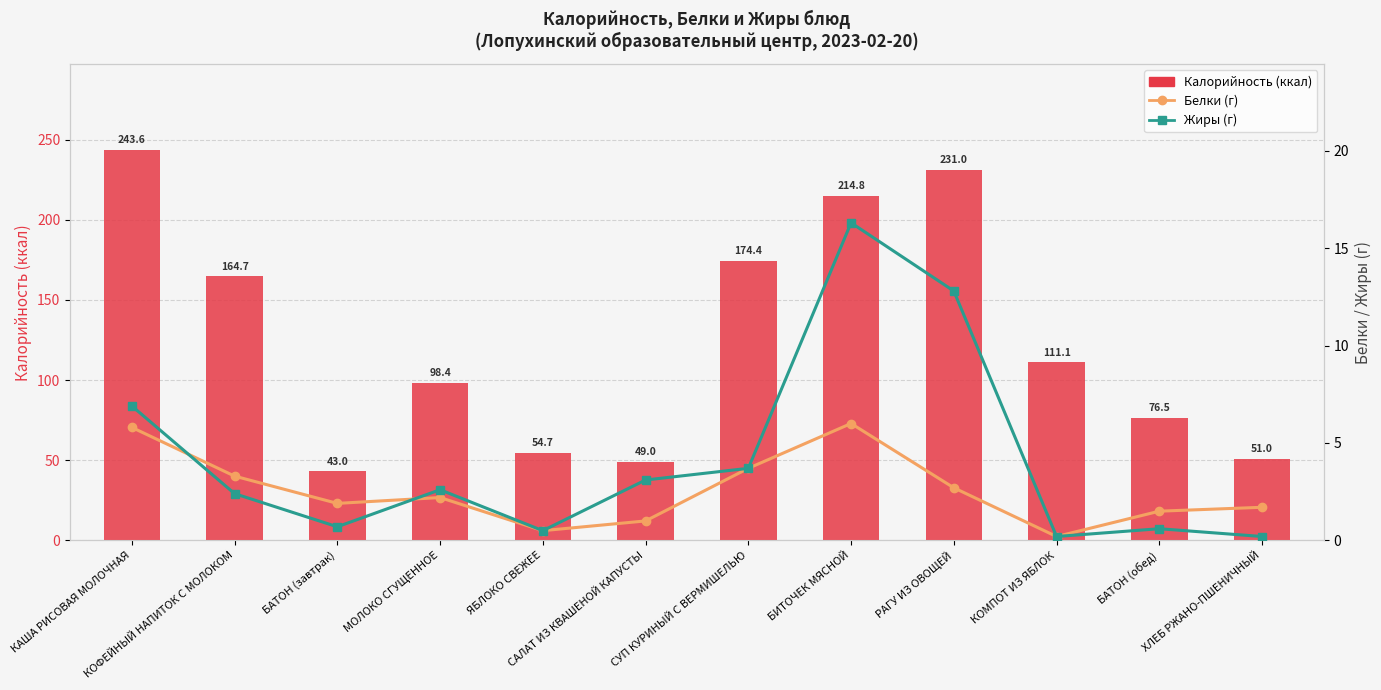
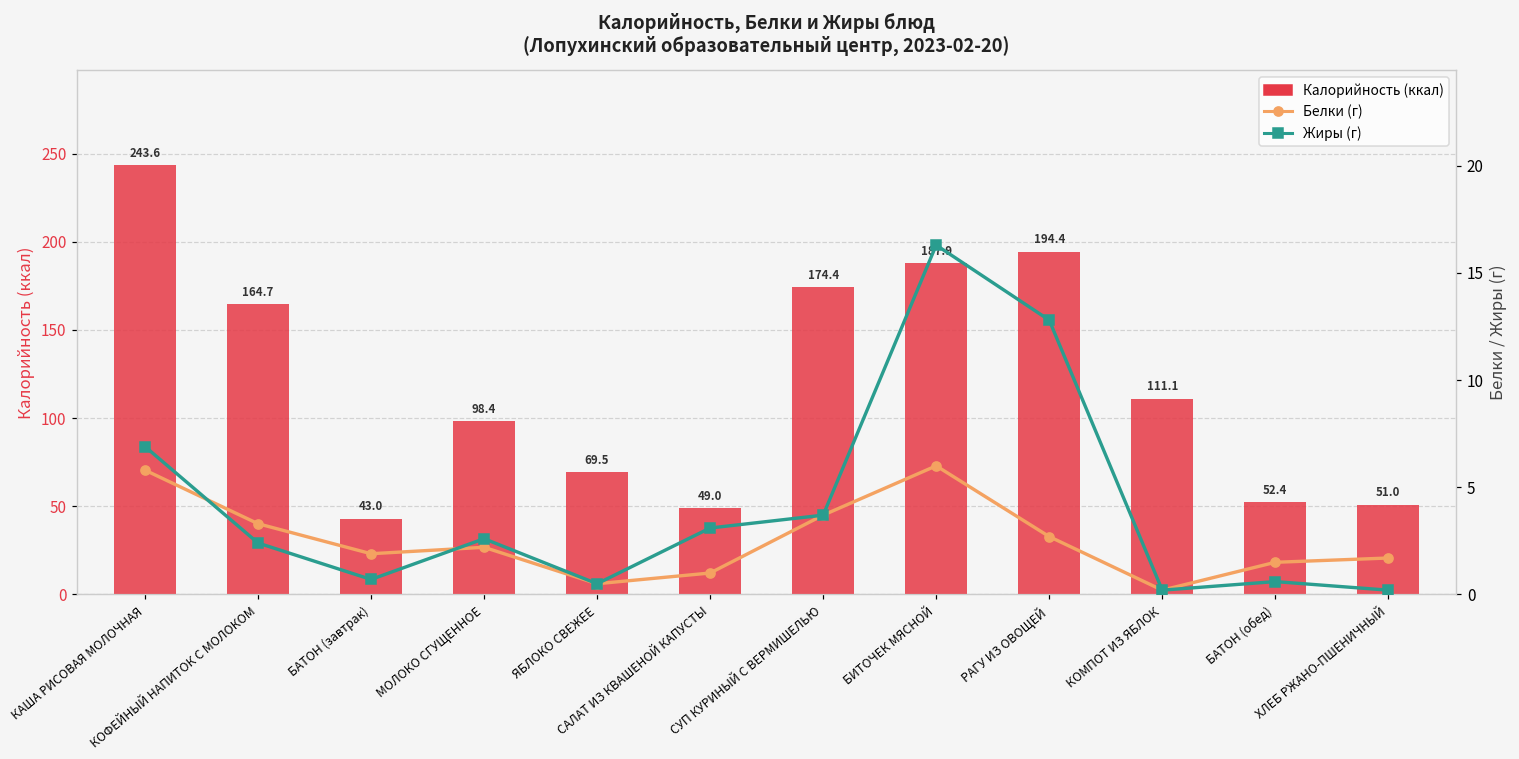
Калорийность (ккал), ЯБЛОКО СВЕЖЕЕ: 54.7 -> 69.5
Калорийность (ккал), БИТОЧЕК МЯСНОЙ: 214.8 -> 187.9
Калорийность (ккал), РАГУ ИЗ ОВОЩЕЙ: 231.0 -> 194.4
Калорийность (ккал), БАТОН (обед): 76.5 -> 52.4
